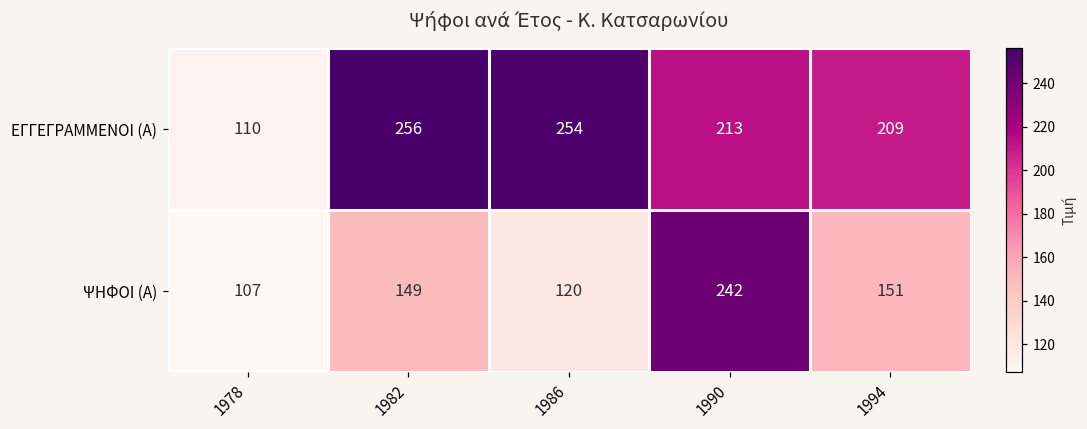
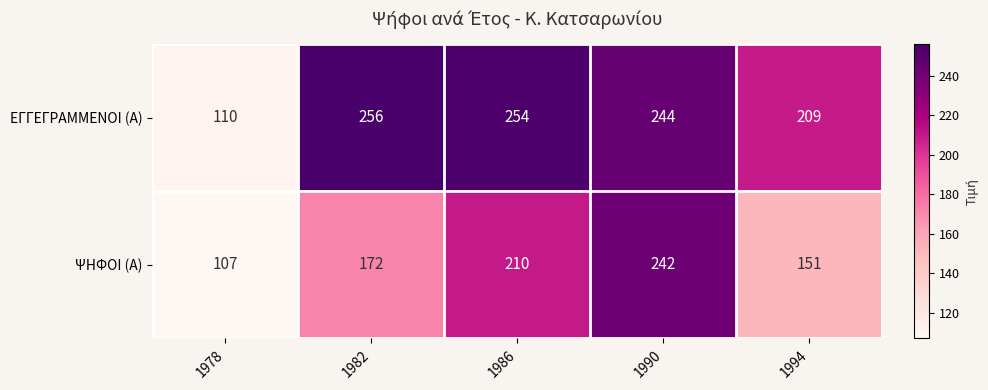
ΕΓΓΕΓΡΑΜΜΕΝΟΙ (Α), 1990: 213 -> 244
ΨΗΦΟΙ (Α), 1982: 149 -> 172
ΨΗΦΟΙ (Α), 1986: 120 -> 210
